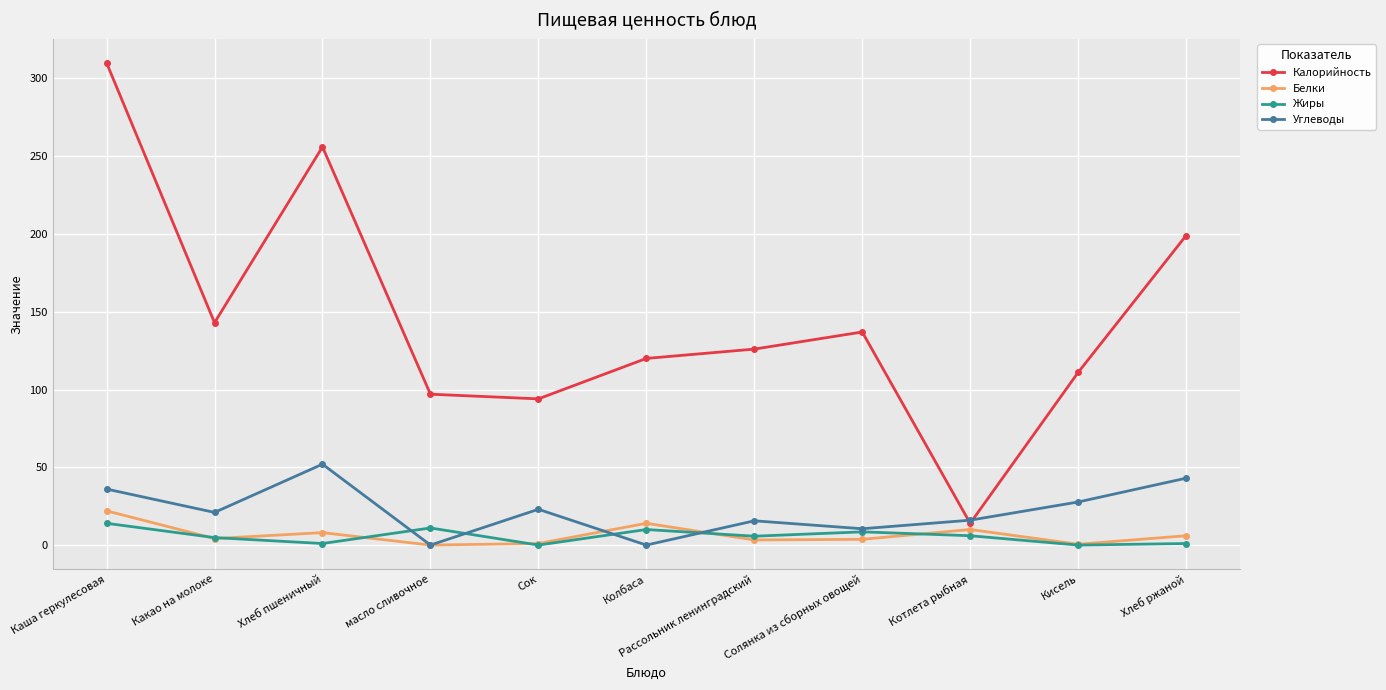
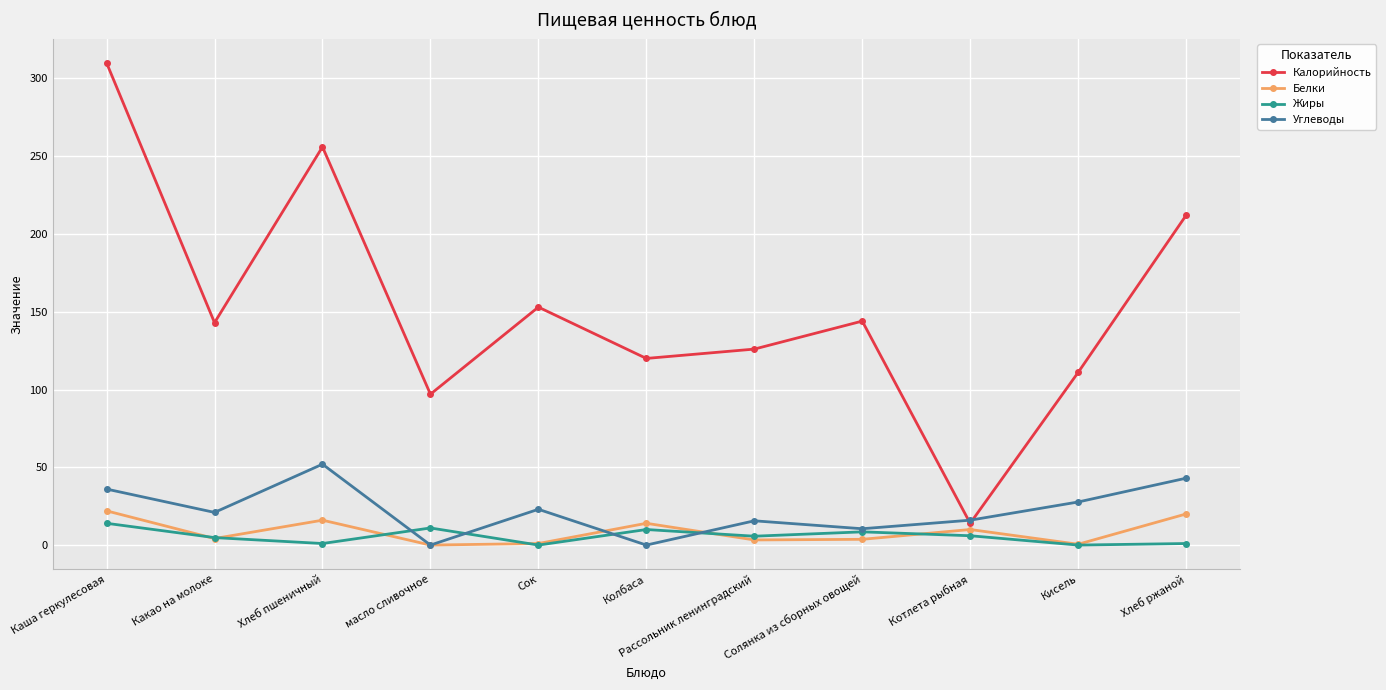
Белки, Хлеб пшеничный: 8 -> 16
Калорийность, Сок: 94 -> 153
Калорийность, Солянка из сборных овощей: 137 -> 144
Калорийность, Хлеб ржаной: 199 -> 212
Белки, Хлеб ржаной: 6 -> 20
